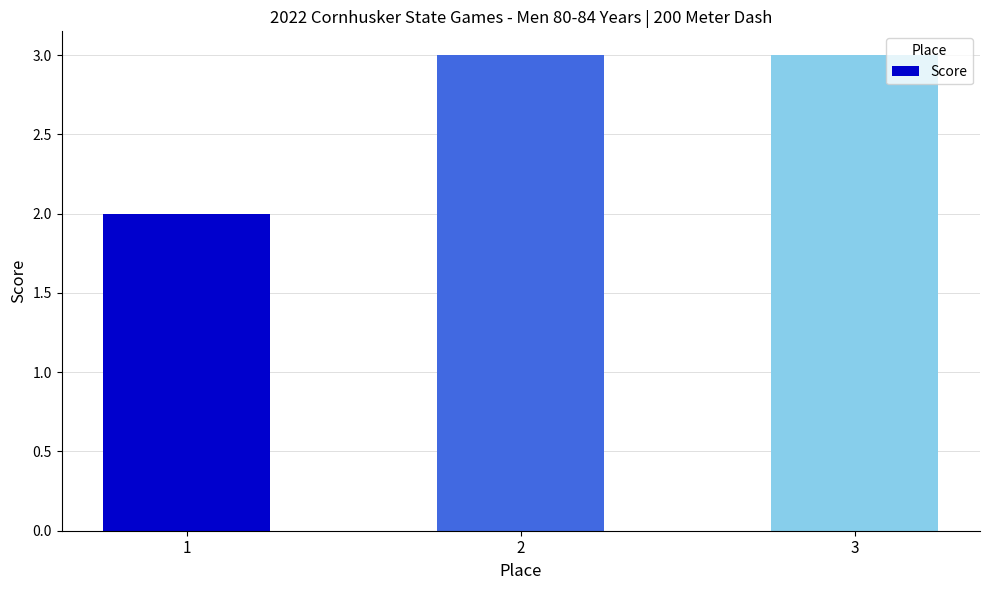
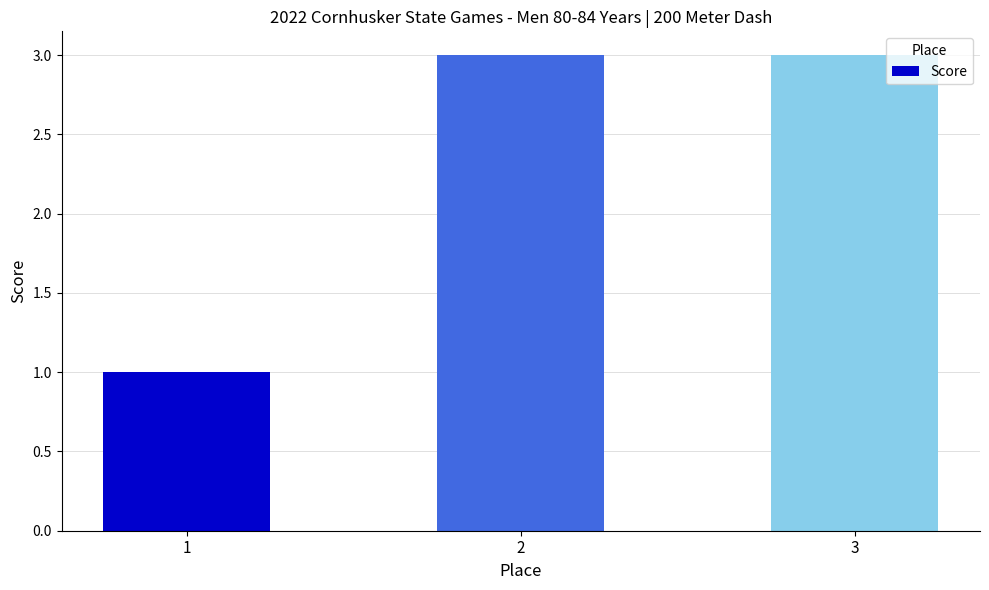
1: 2 -> 1
